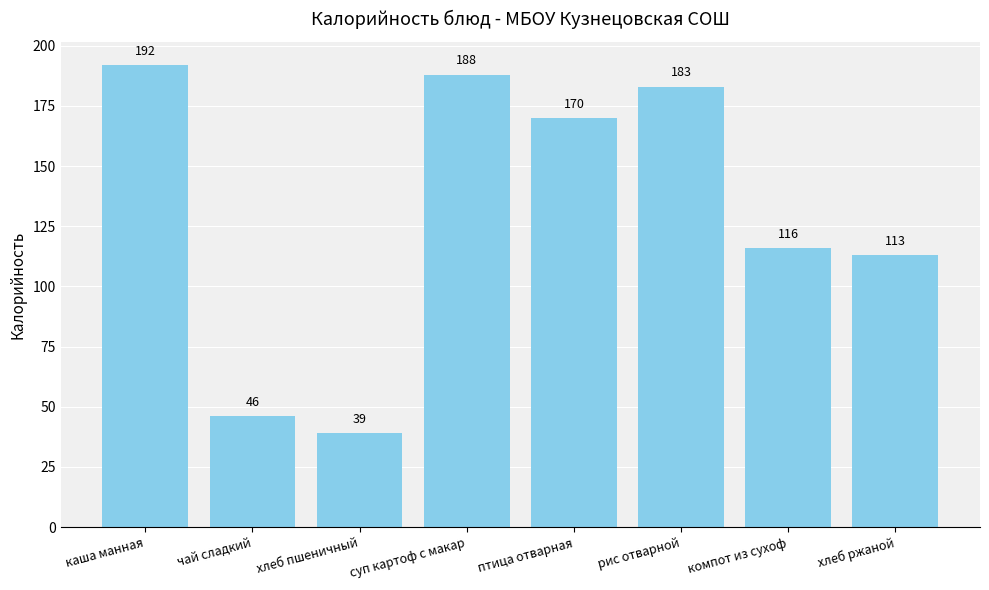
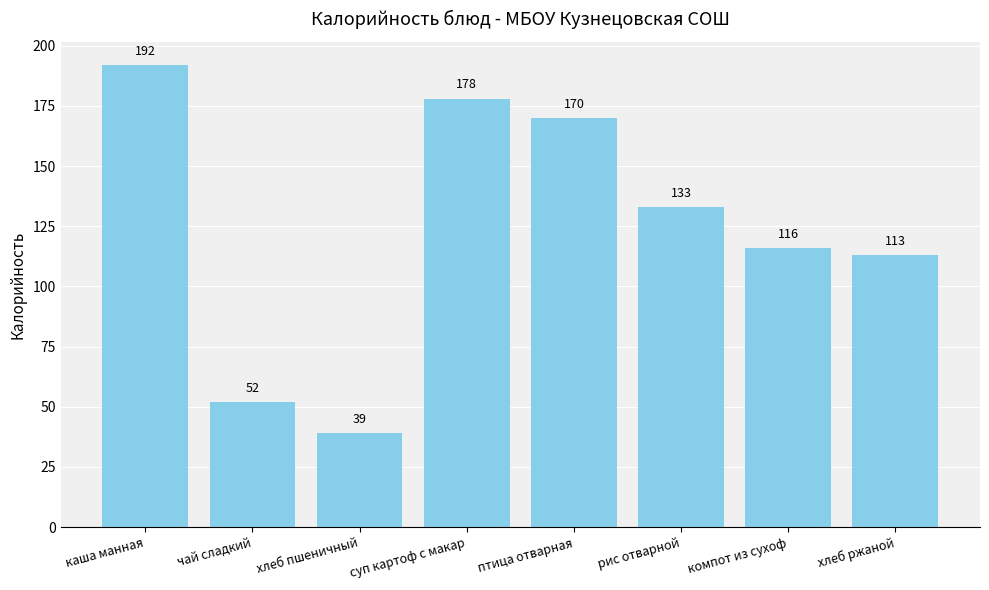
чай сладкий: 46 -> 52
суп картоф с макар: 188 -> 178
рис отварной: 183 -> 133
